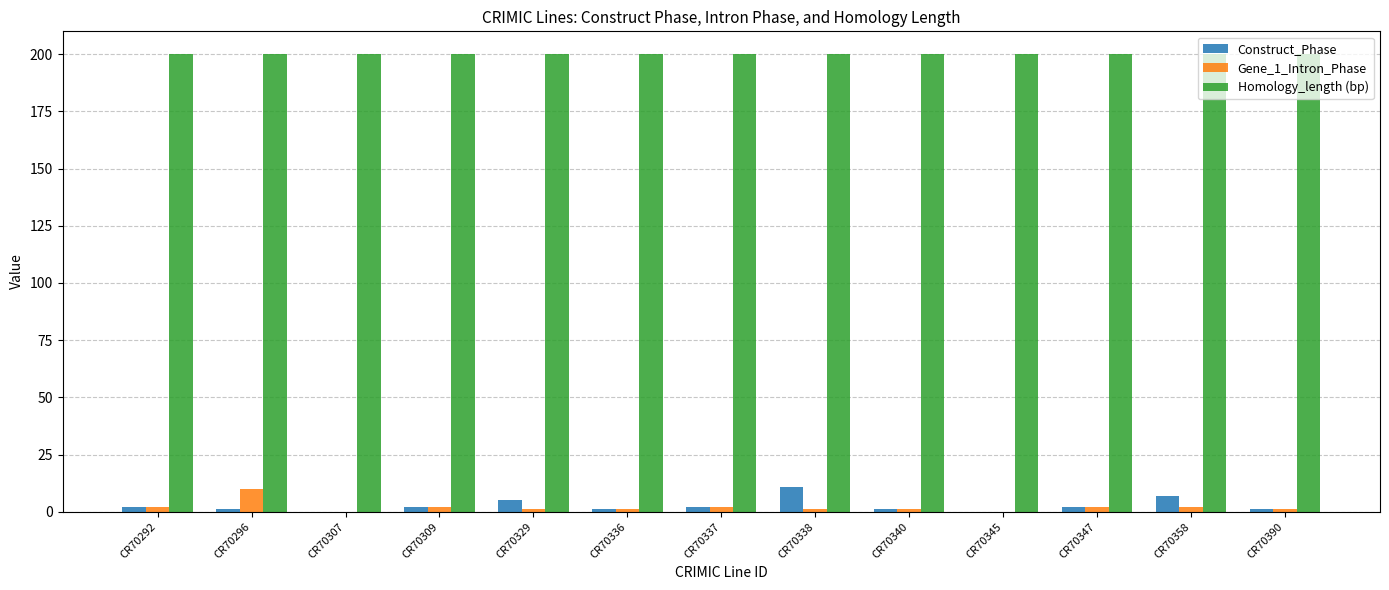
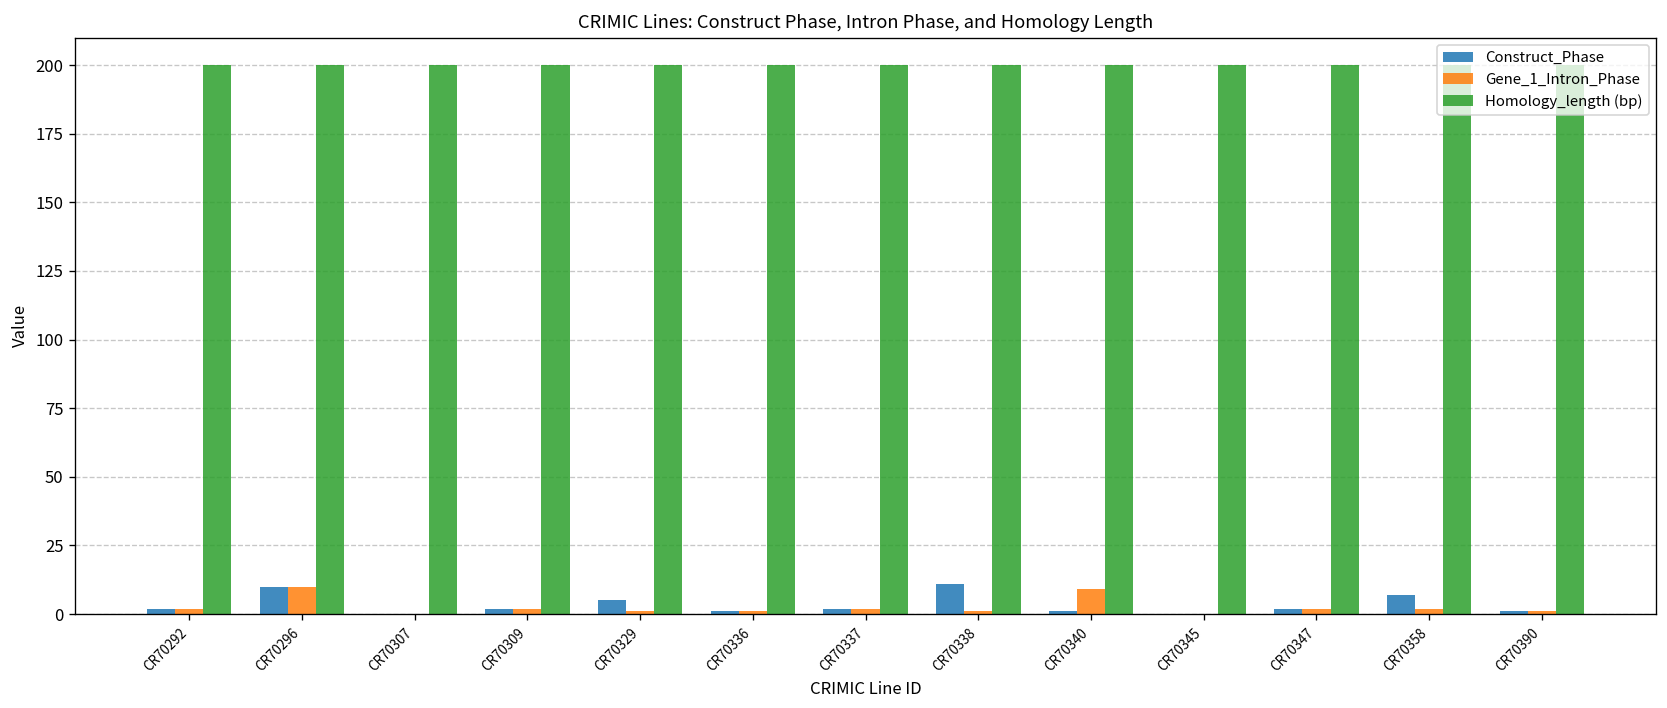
Construct_Phase, CR70296: 1 -> 10
Gene_1_Intron_Phase, CR70340: 1 -> 9
